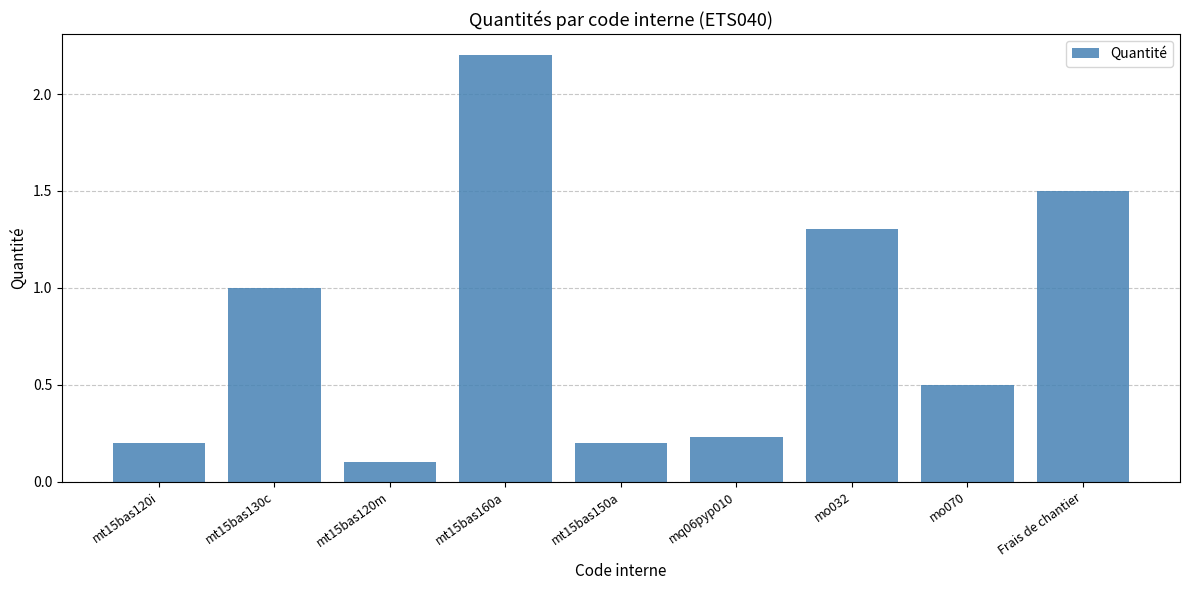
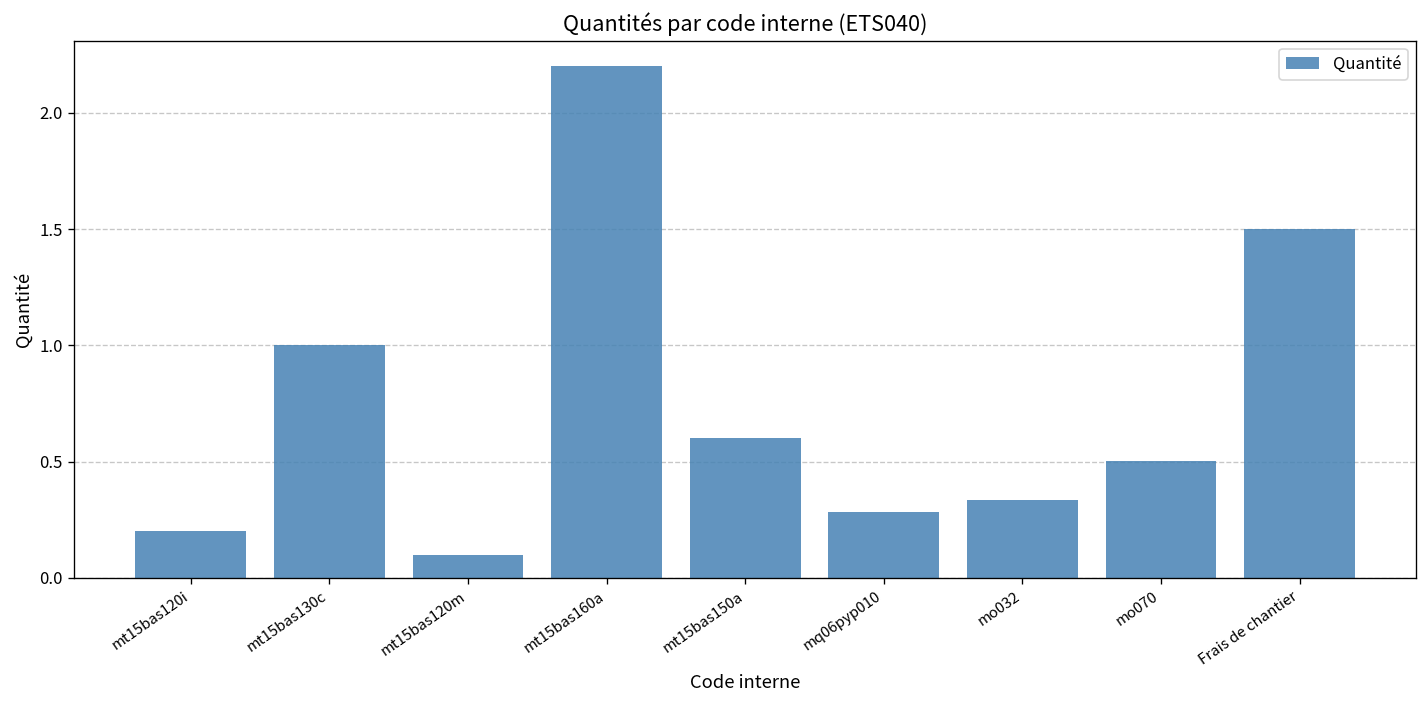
mt15bas150a: 0.2 -> 0.6
mq06pyp010: 0.23 -> 0.28
mo032: 1.31 -> 0.33
